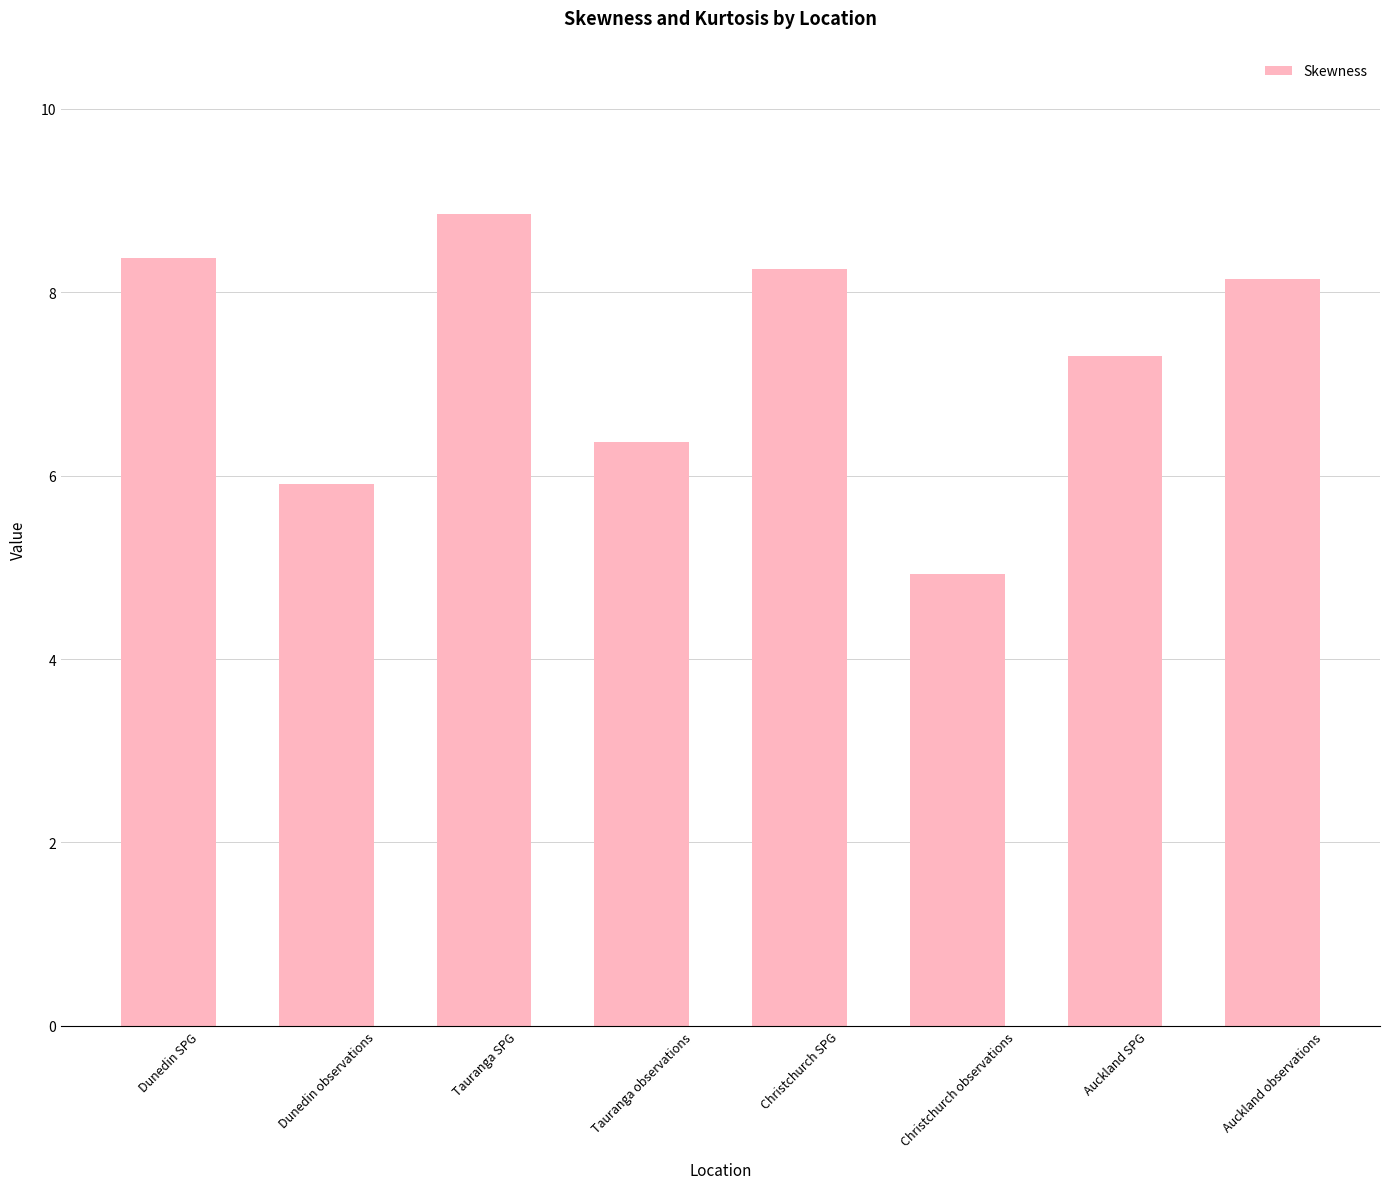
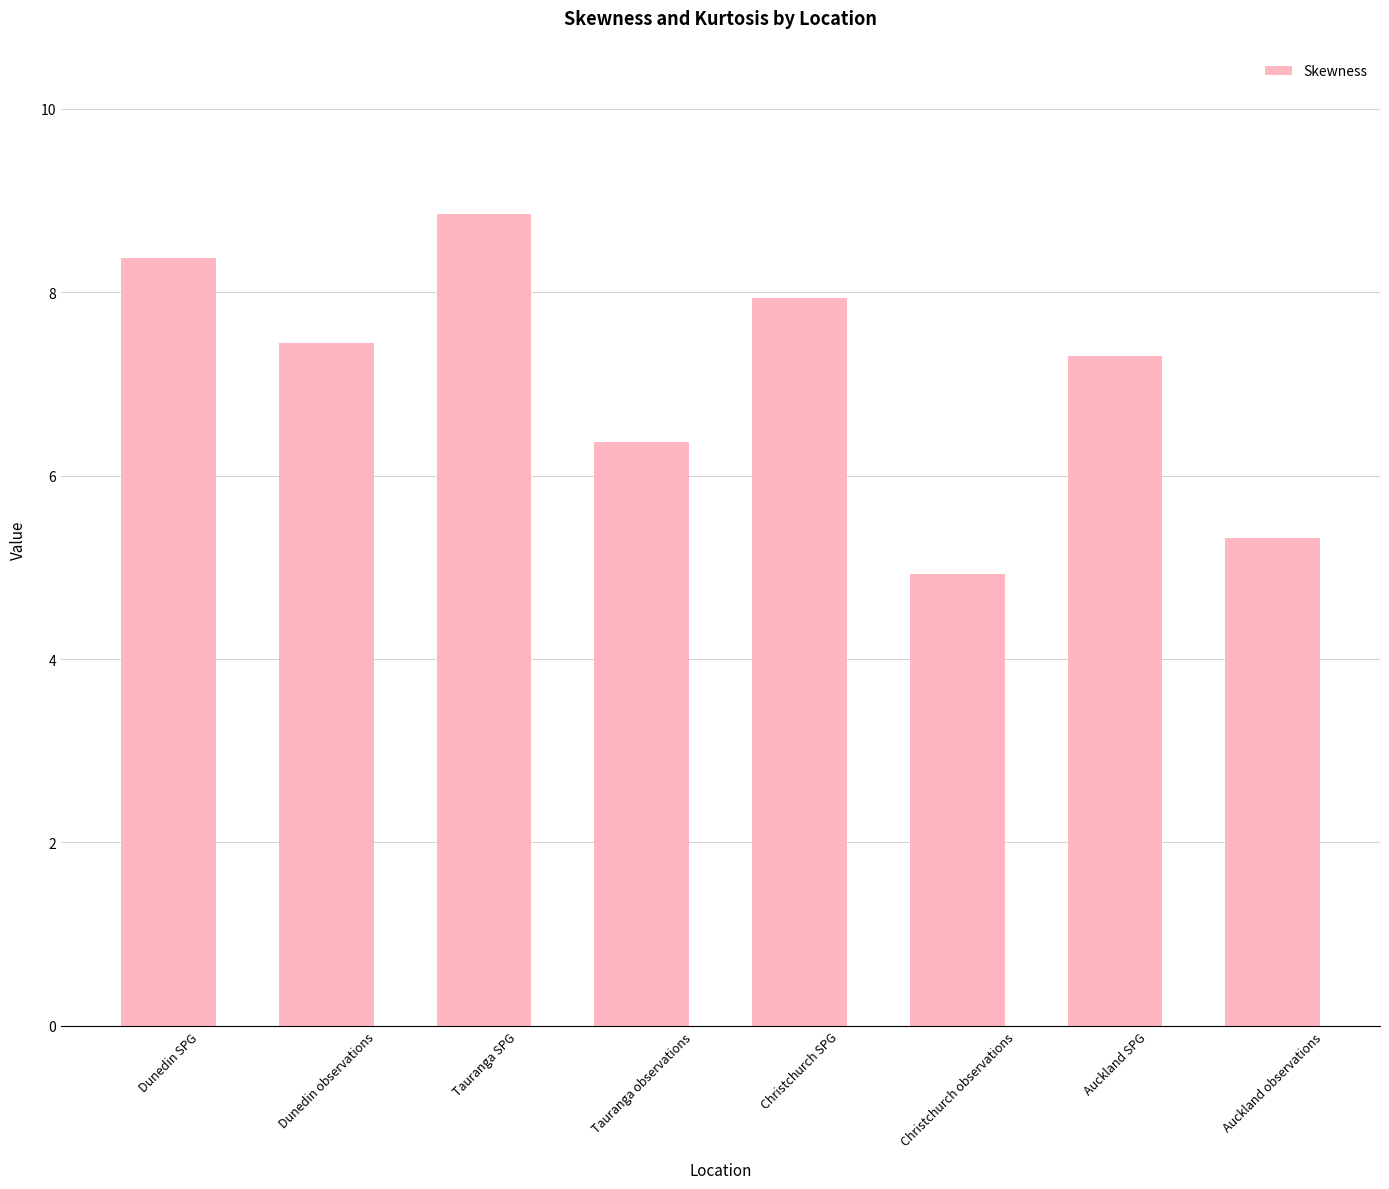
Dunedin observations: 5.9 -> 7.4
Christchurch SPG: 8.3 -> 7.9
Auckland observations: 8.1 -> 5.3
